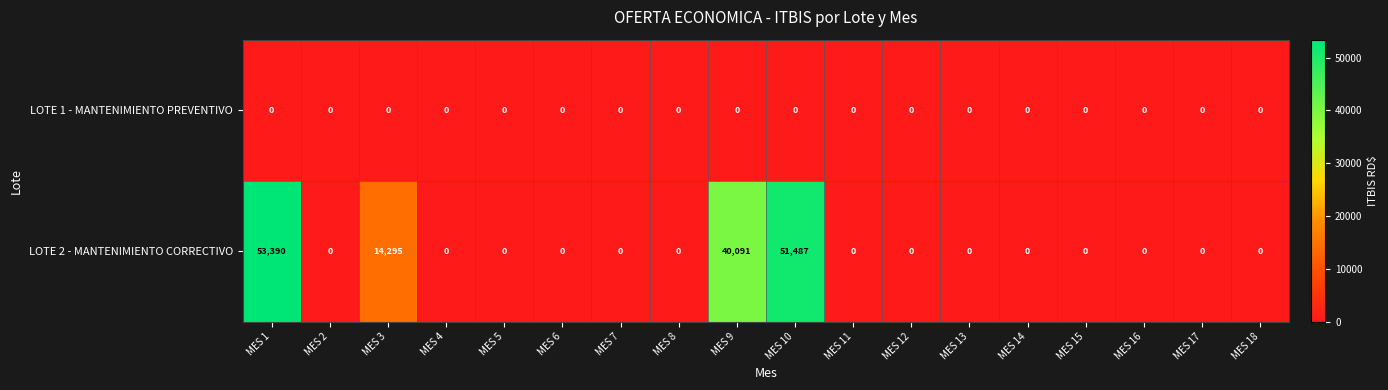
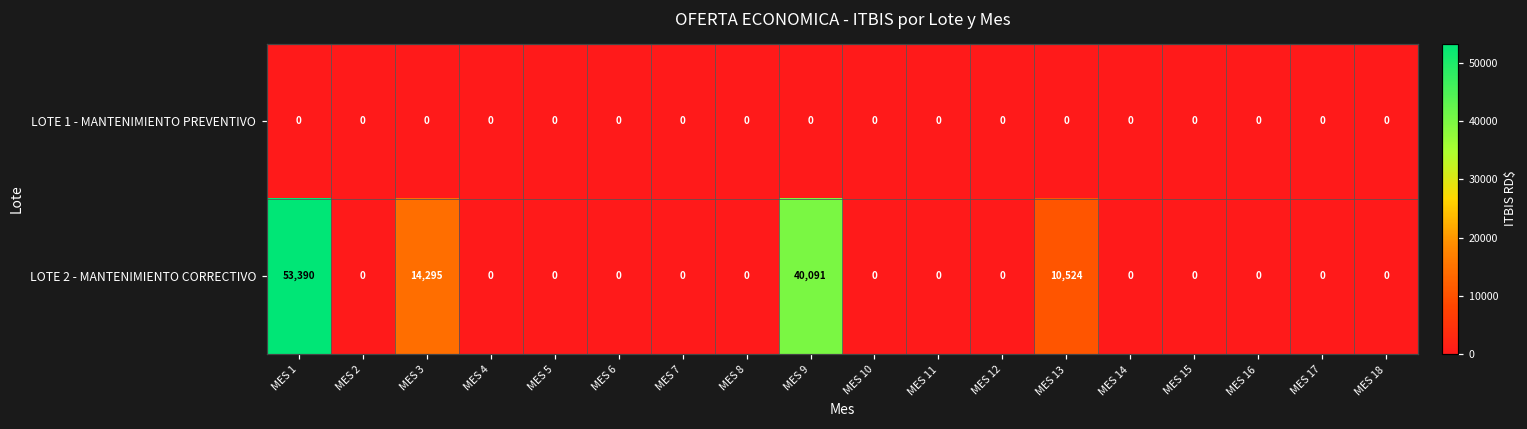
LOTE 2 - MANTENIMIENTO CORRECTIVO, MES 10: 51,487 -> 0
LOTE 2 - MANTENIMIENTO CORRECTIVO, MES 13: 0 -> 10,524
